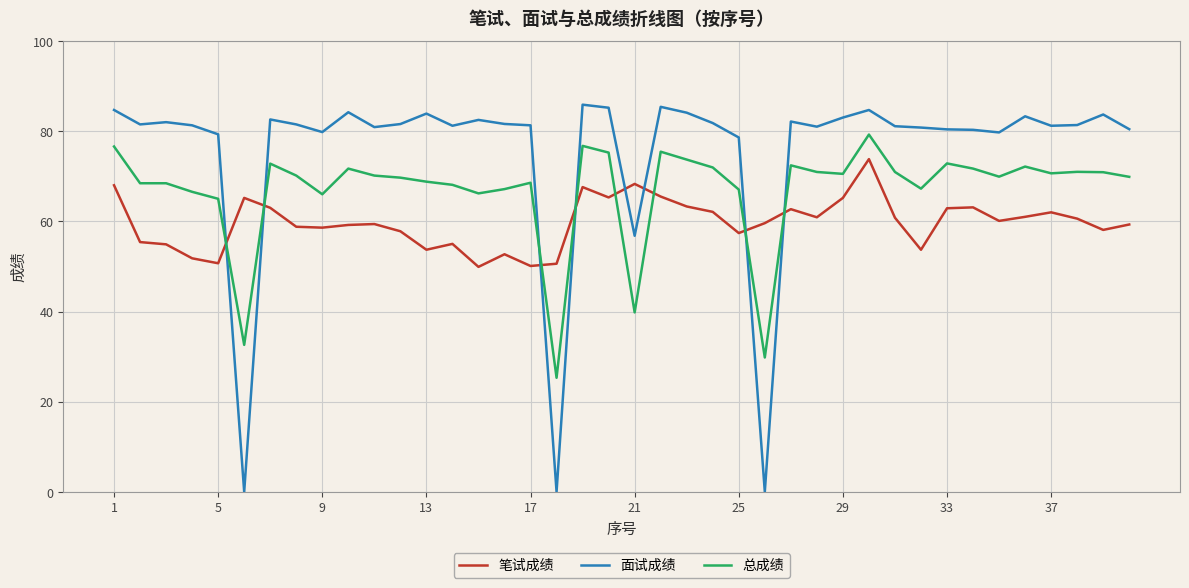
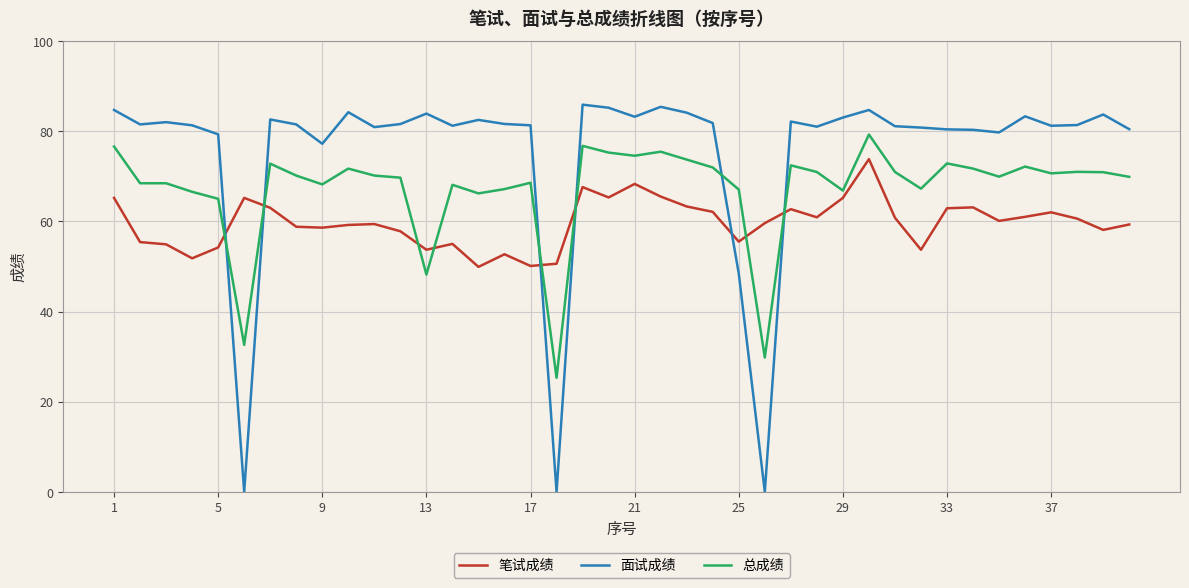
笔试成绩, 1: 68 -> 65
笔试成绩, 5: 51 -> 54
面试成绩, 9: 80 -> 77
总成绩, 9: 66 -> 68
总成绩, 13: 69 -> 48
面试成绩, 21: 57 -> 83
总成绩, 21: 40 -> 75
笔试成绩, 25: 57 -> 56
面试成绩, 25: 79 -> 48
总成绩, 29: 71 -> 67
